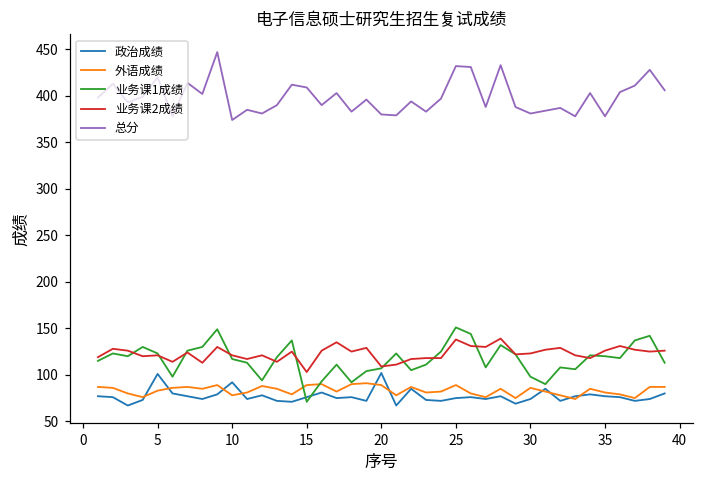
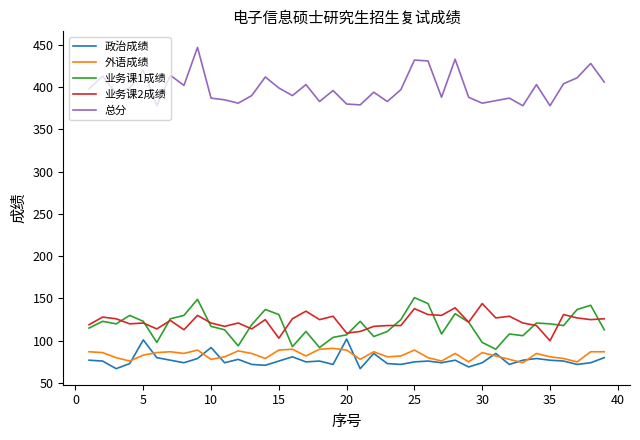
总分, 10: 370 -> 390
业务课1成绩, 15: 70 -> 130
总分, 15: 410 -> 400
业务课2成绩, 30: 120 -> 140
业务课2成绩, 35: 130 -> 100
